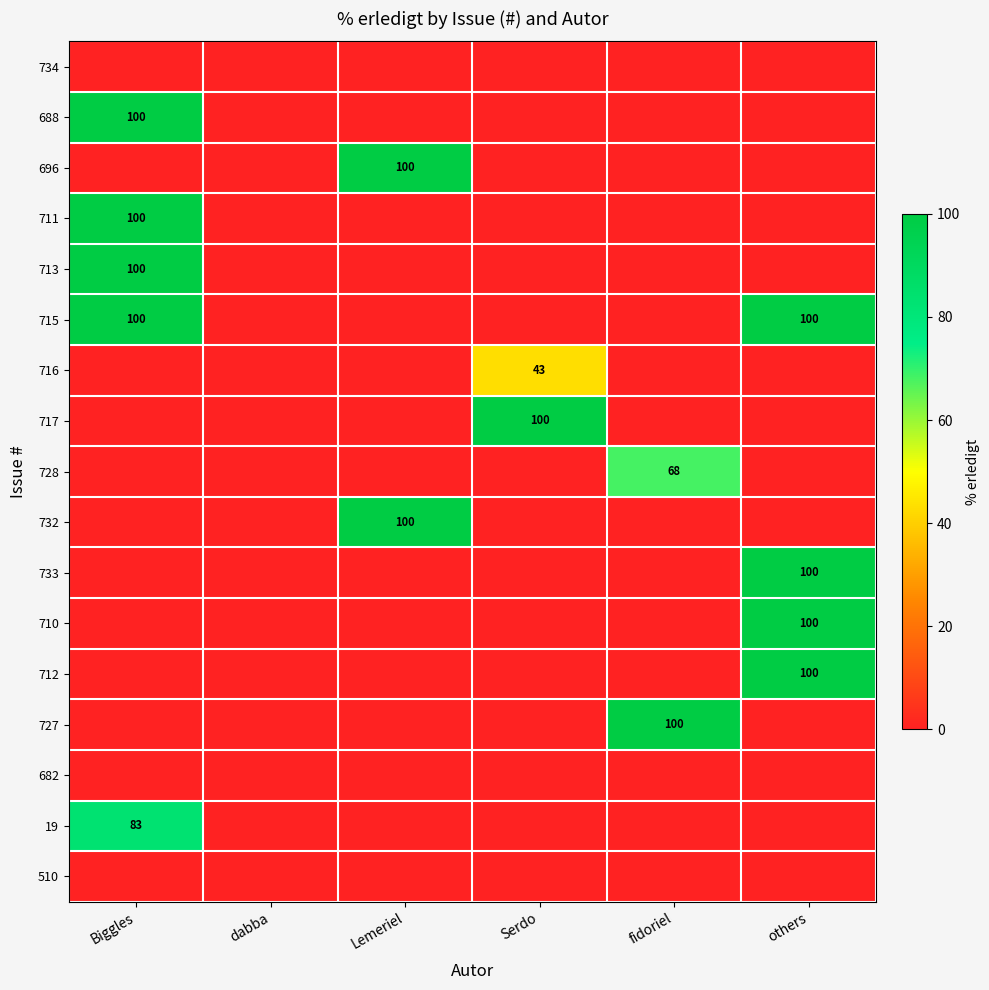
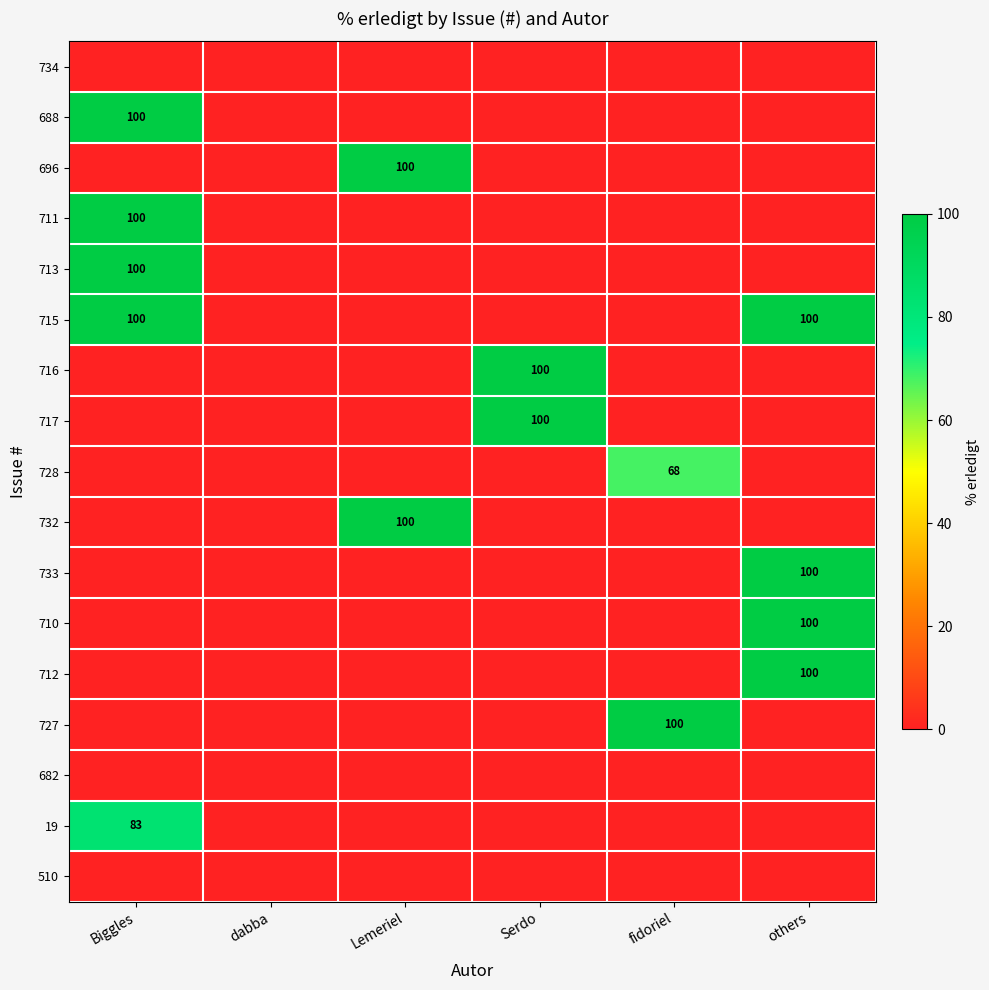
716, Serdo: 43 -> 100
